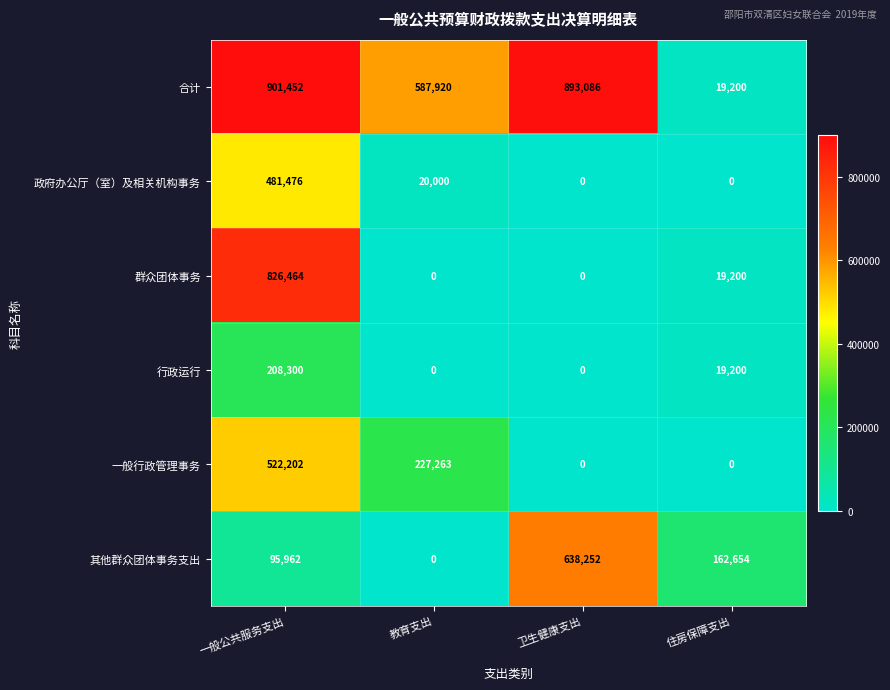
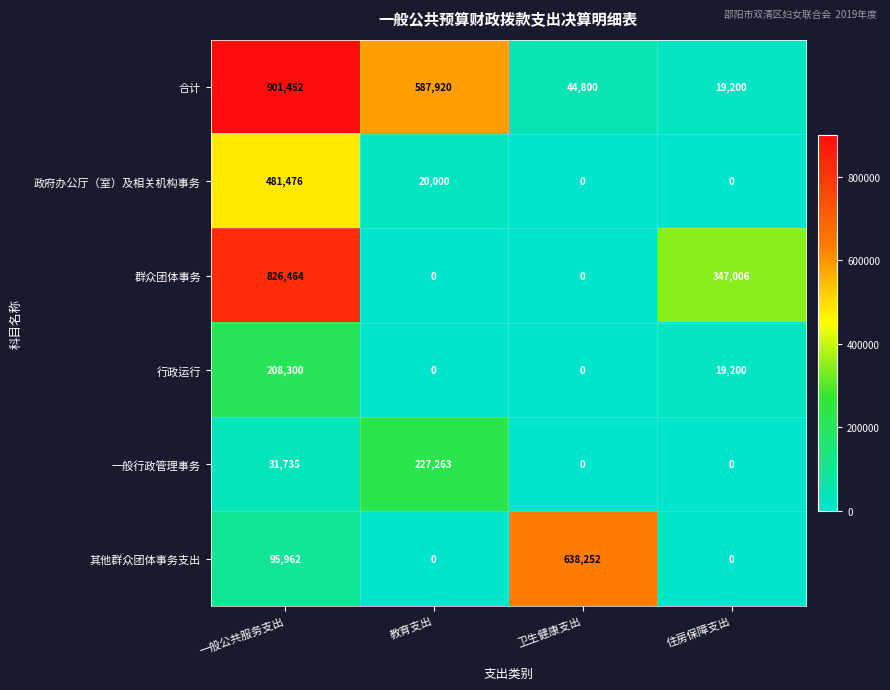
合计, 卫生健康支出: 893,086 -> 44,800
群众团体事务, 住房保障支出: 19,200 -> 347,006
一般行政管理事务, 一般公共服务支出: 522,202 -> 31,735
其他群众团体事务支出, 住房保障支出: 162,654 -> 0
